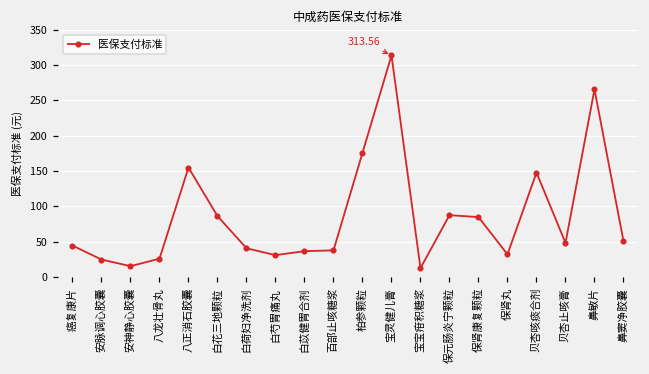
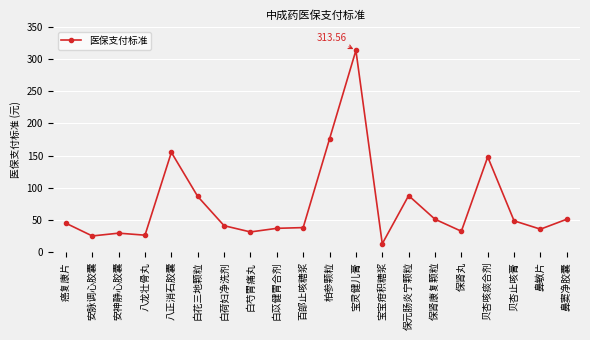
安神静心胶囊: 20 -> 30
保肾康复颗粒: 90 -> 50
鼻敏片: 270 -> 40
